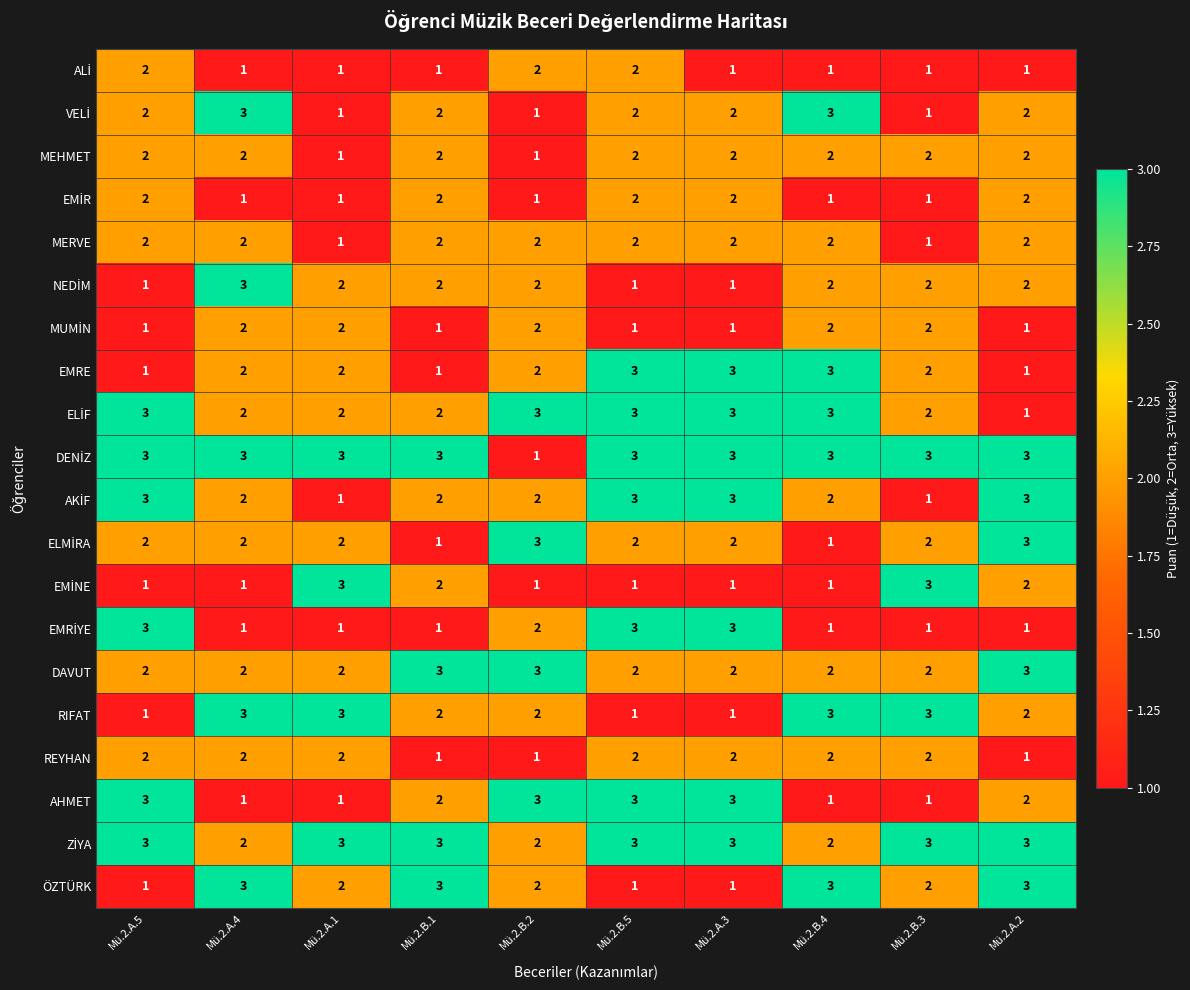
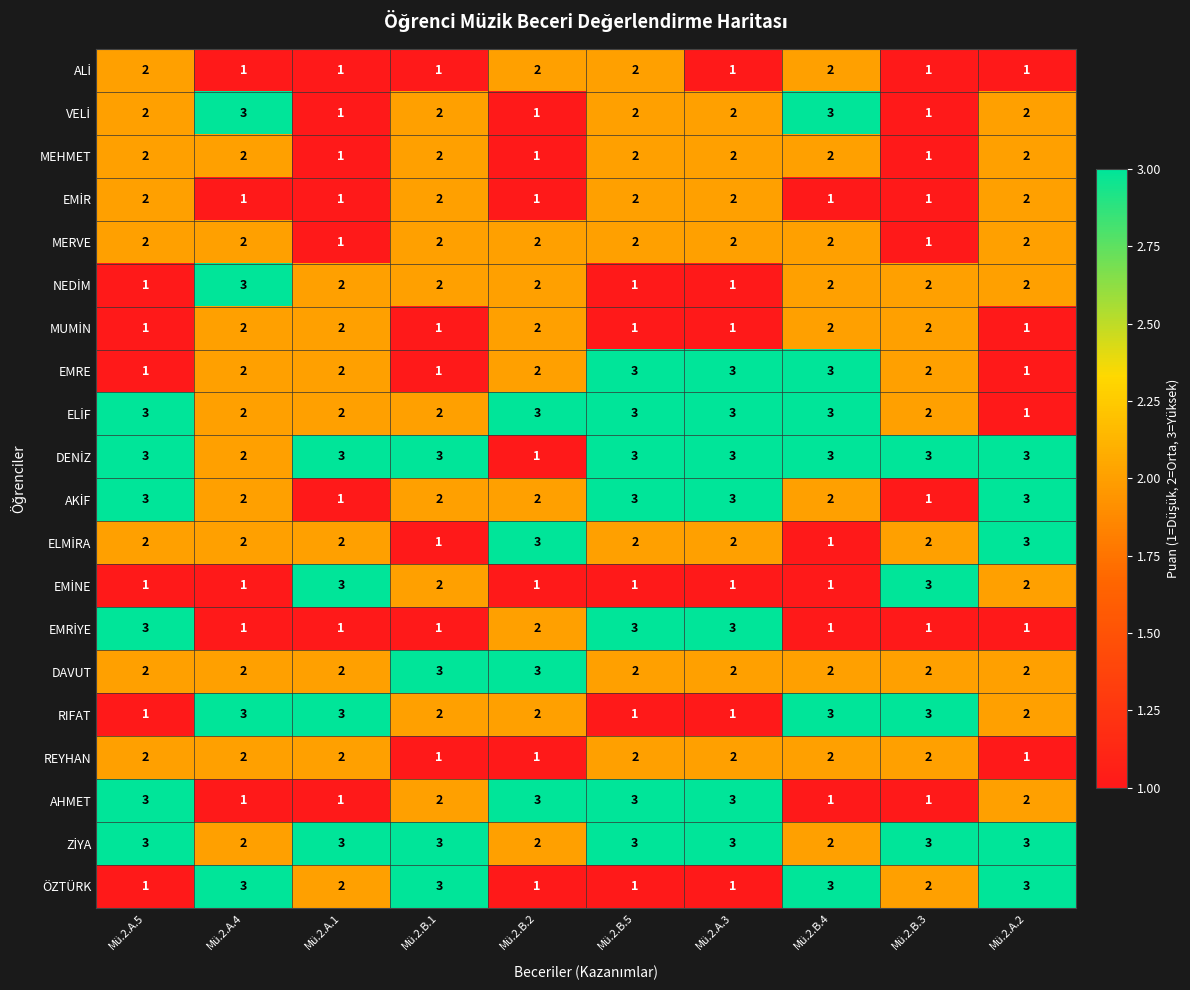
ALİ, Mü.2.B.4: 1 -> 2
MEHMET, Mü.2.B.3: 2 -> 1
DENİZ, Mü.2.A.4: 3 -> 2
DAVUT, Mü.2.A.2: 3 -> 2
ÖZTÜRK, Mü.2.B.2: 2 -> 1
